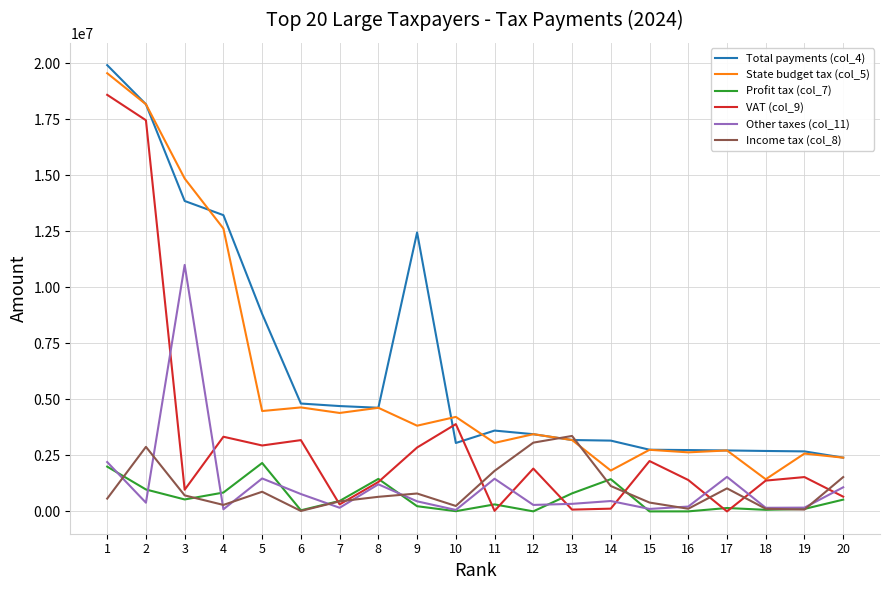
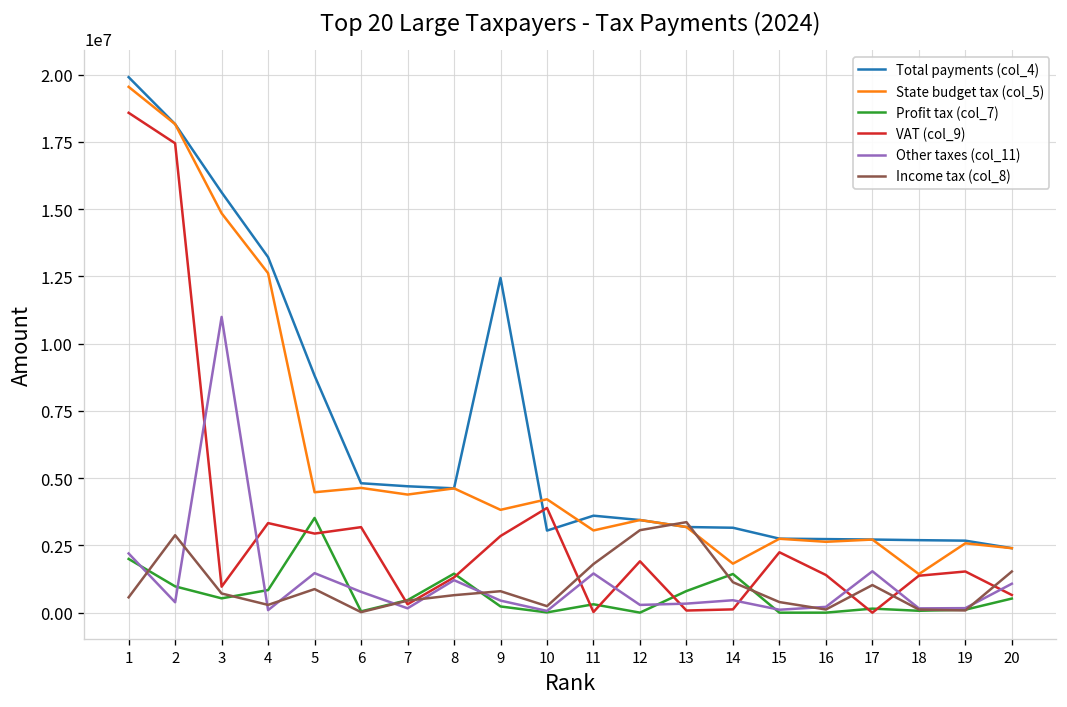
Total payments (col_4), 3: 13800000 -> 15600000
Profit tax (col_7), 5: 2200000 -> 3500000
